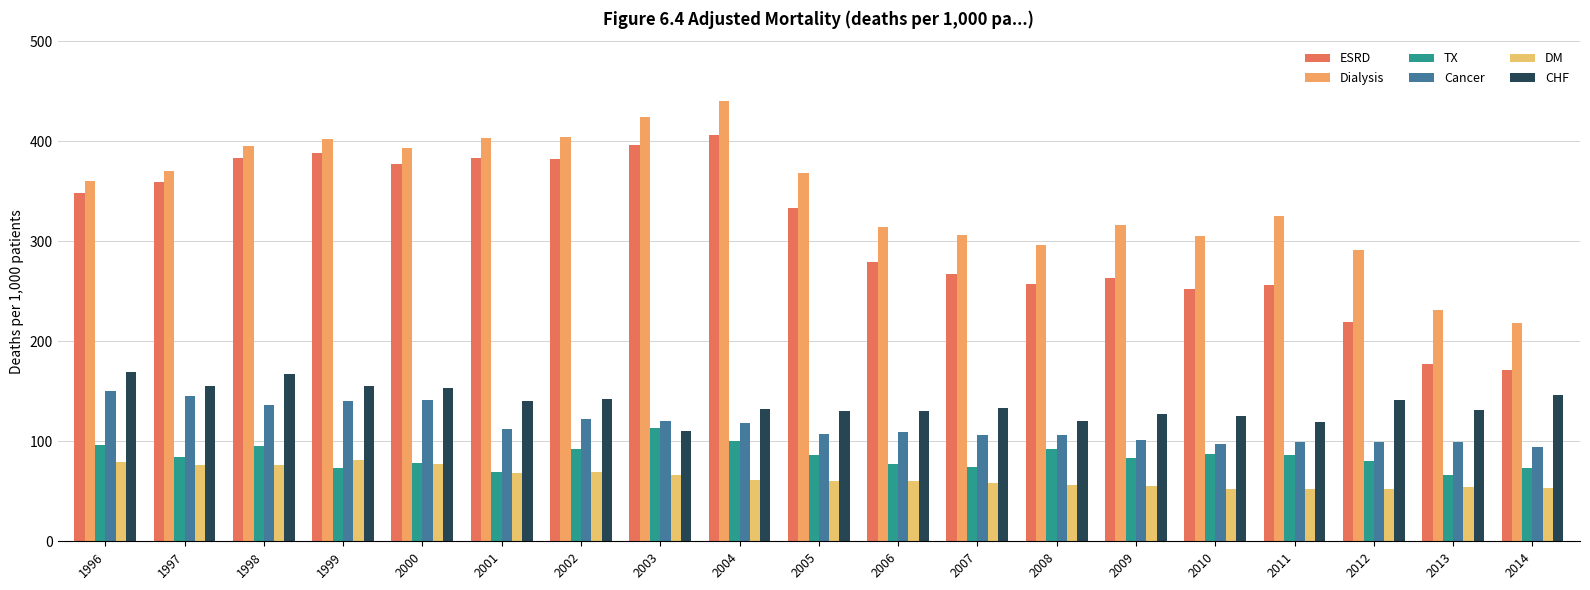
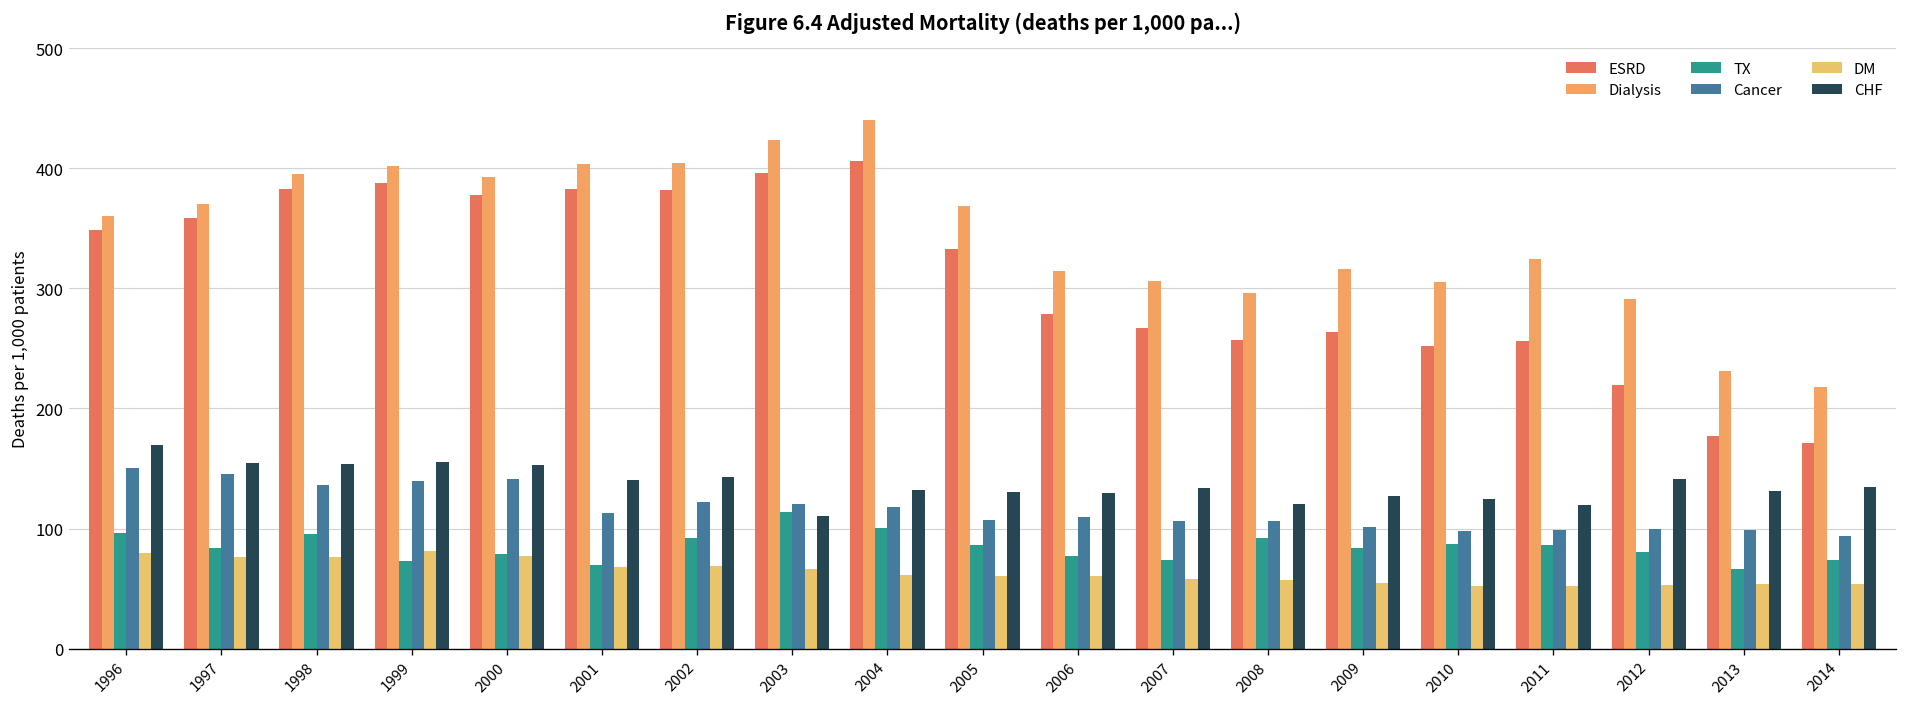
CHF, 1998: 168 -> 154
CHF, 2014: 147 -> 135
